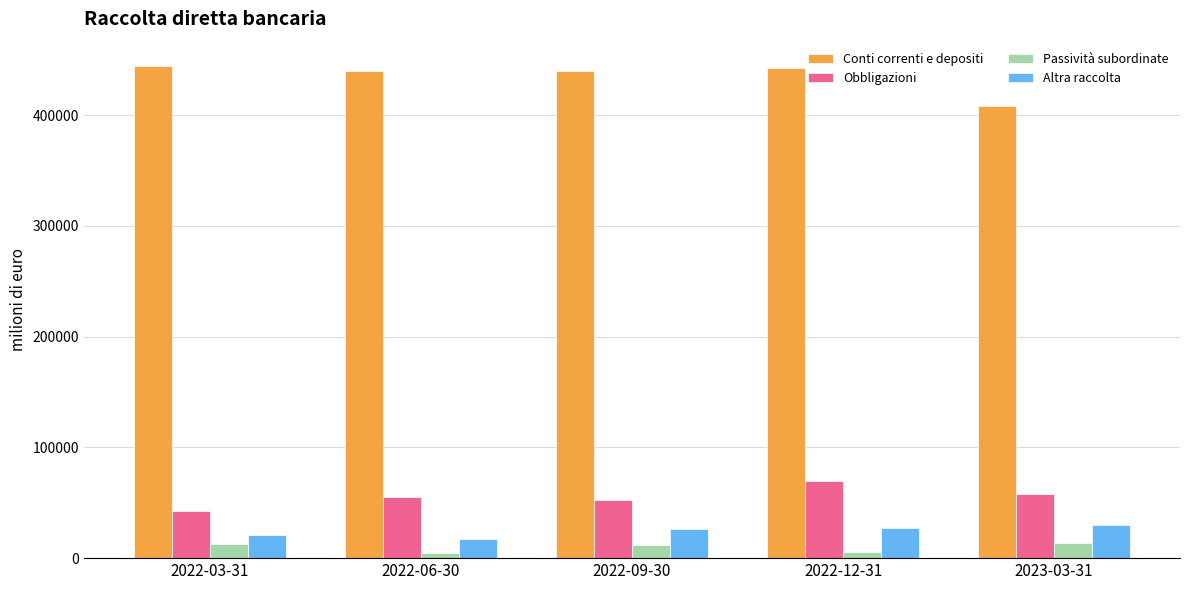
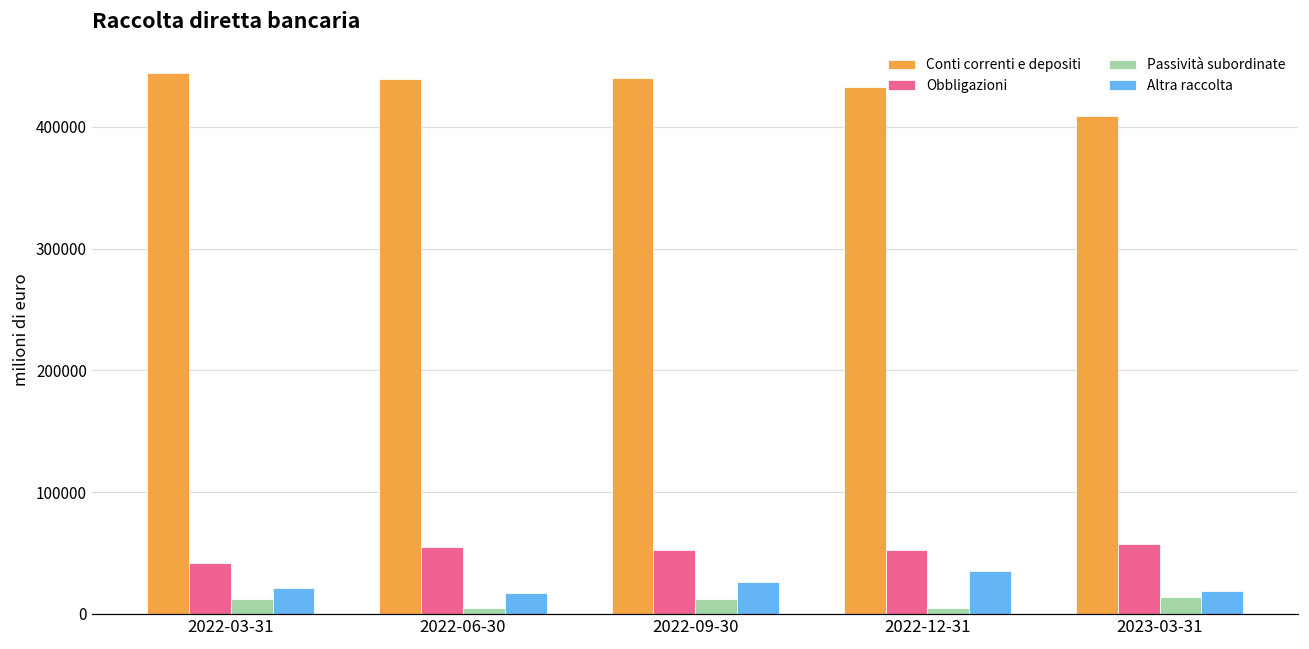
Conti correnti e depositi, 2022-12-31: 443000 -> 433000
Obbligazioni, 2022-12-31: 69000 -> 52000
Altra raccolta, 2022-12-31: 28000 -> 35000
Altra raccolta, 2023-03-31: 30000 -> 19000
